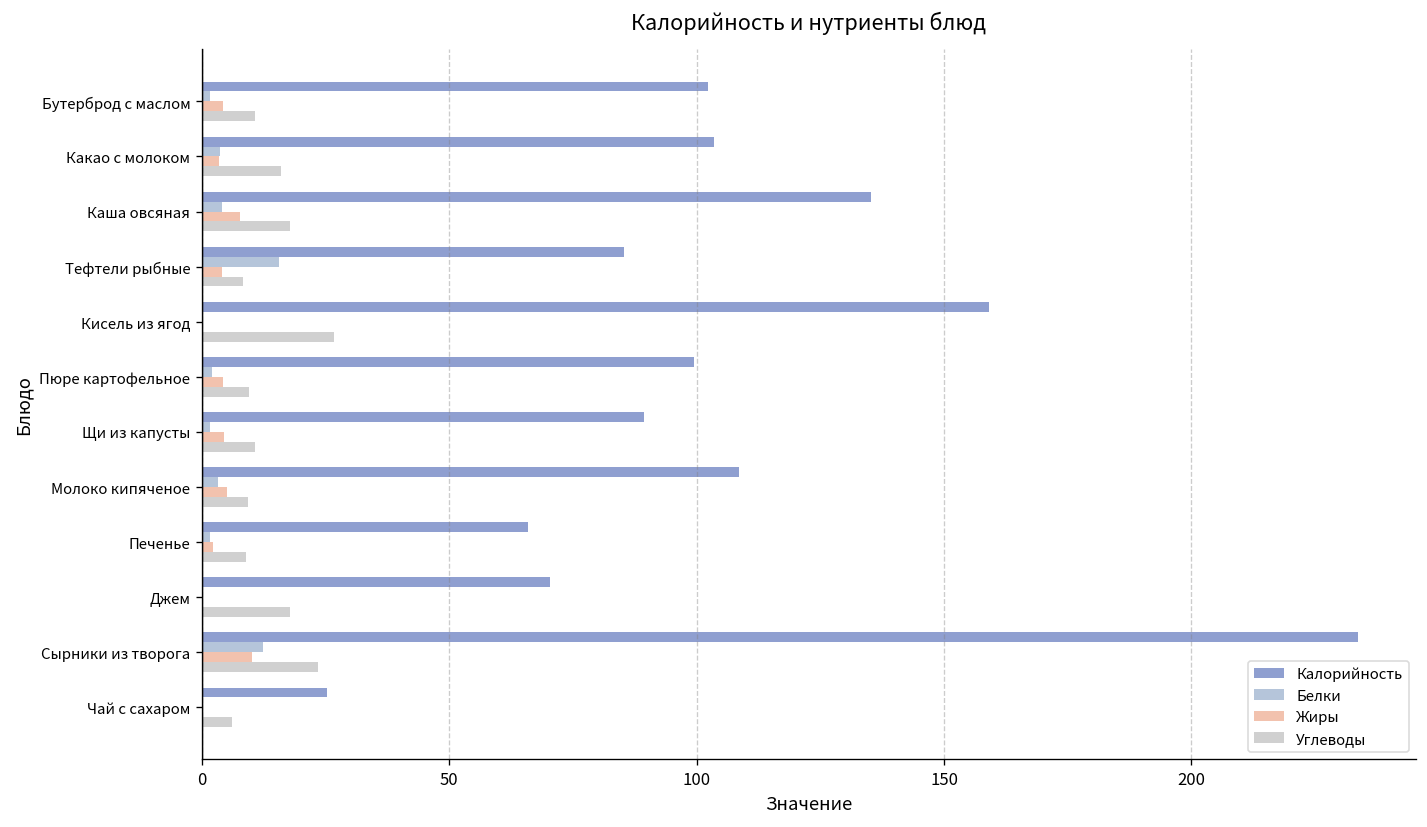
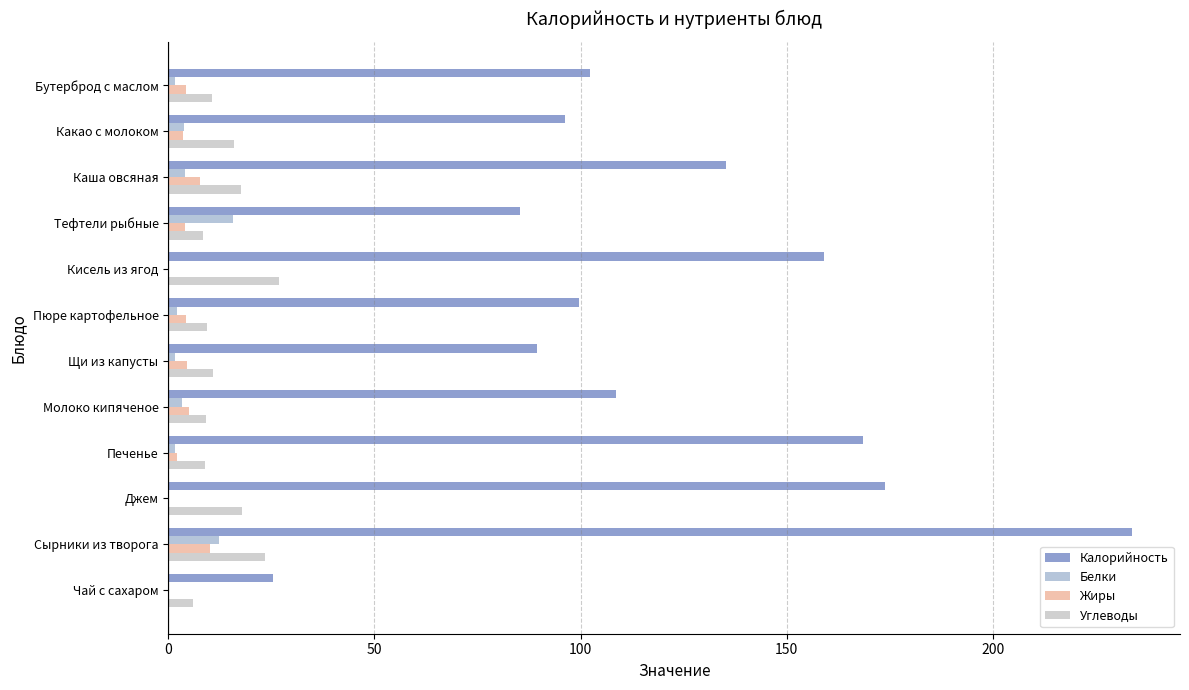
Калорийность, Какао с молоком: 104 -> 96
Калорийность, Печенье: 66 -> 168
Калорийность, Джем: 70 -> 174
